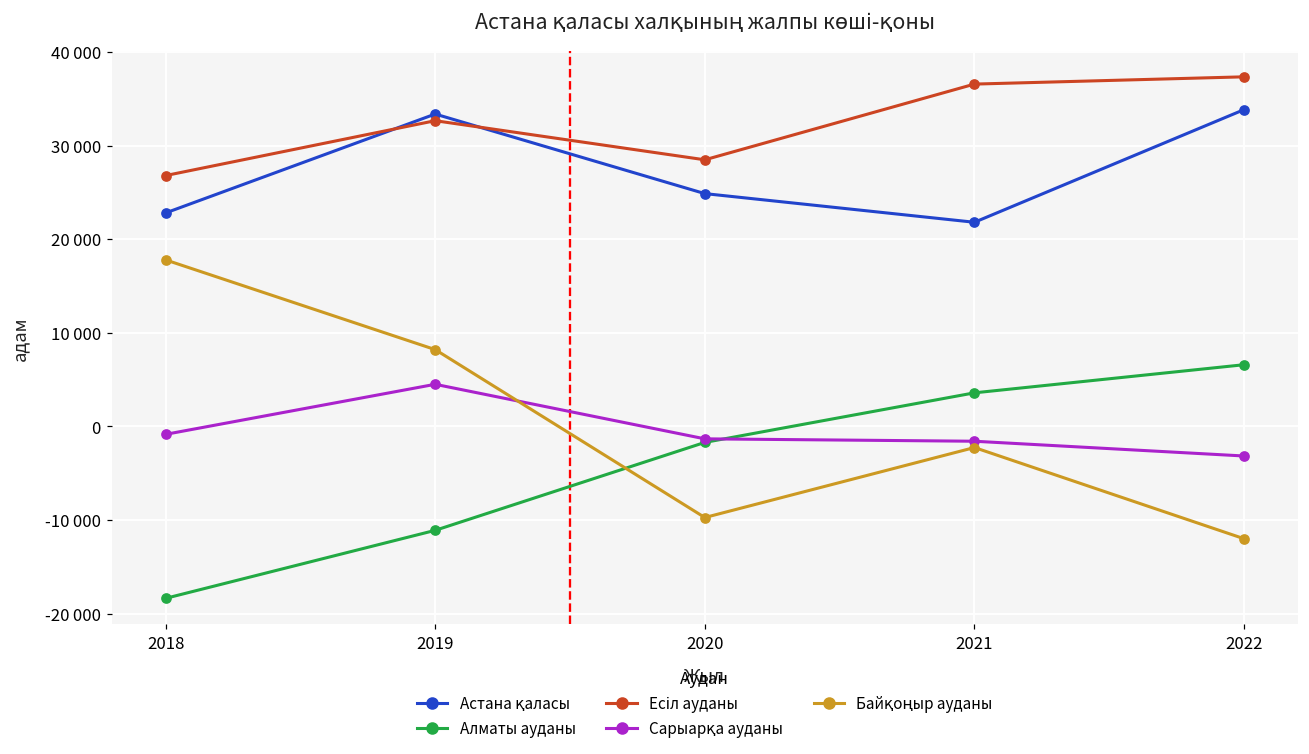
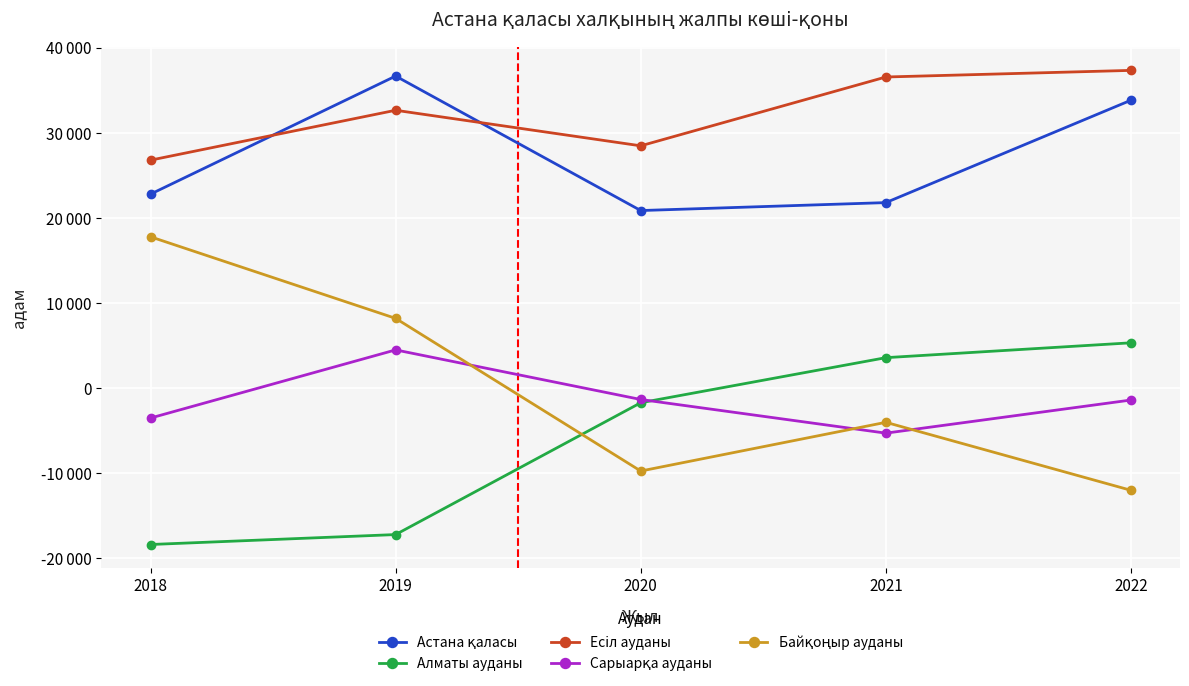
Сарыарқа ауданы, 2018: -1000 -> -4000
Астана қаласы, 2019: 33000 -> 37000
Алматы ауданы, 2019: -11000 -> -17000
Астана қаласы, 2020: 25000 -> 21000
Сарыарқа ауданы, 2021: -2000 -> -5000
Байқоңыр ауданы, 2021: -2000 -> -4000
Алматы ауданы, 2022: 7000 -> 5000
Сарыарқа ауданы, 2022: -3000 -> -1000
